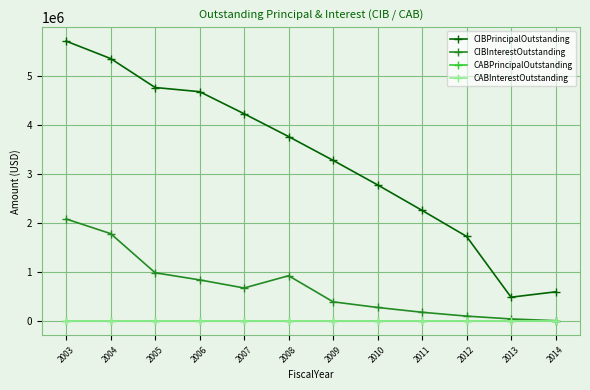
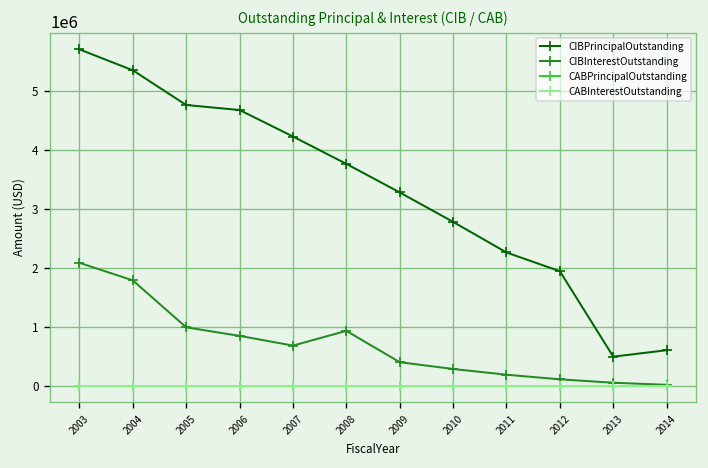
CIBPrincipalOutstanding, 2012: 1700000 -> 1900000
